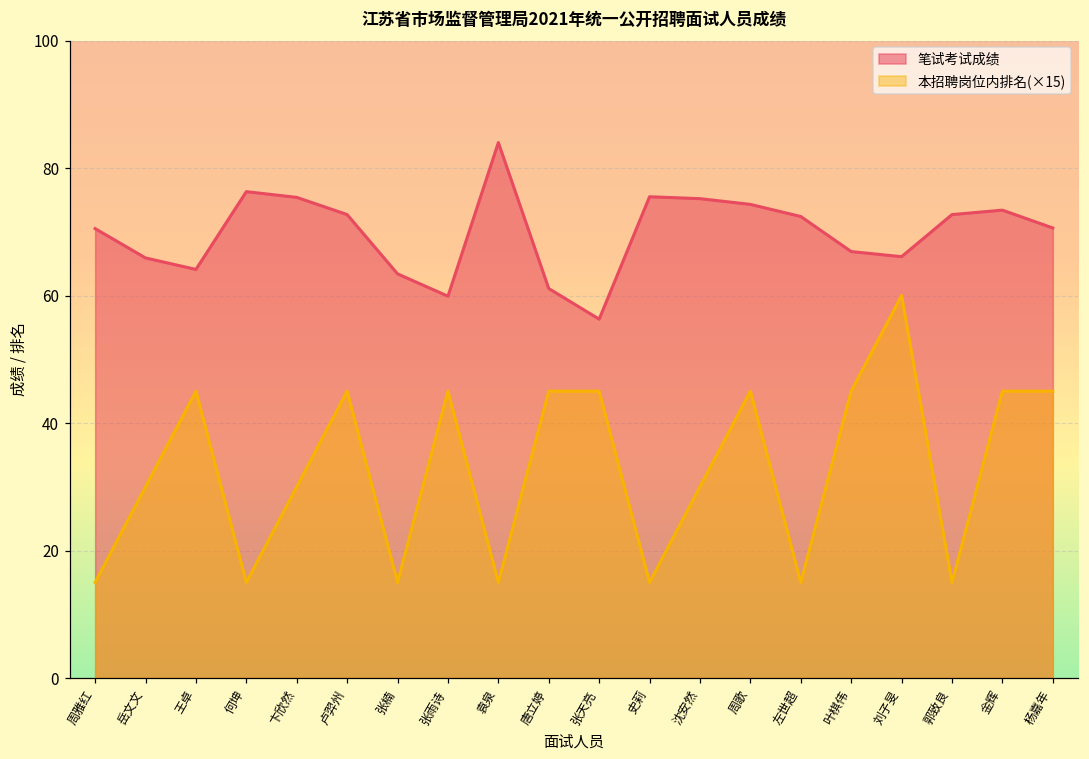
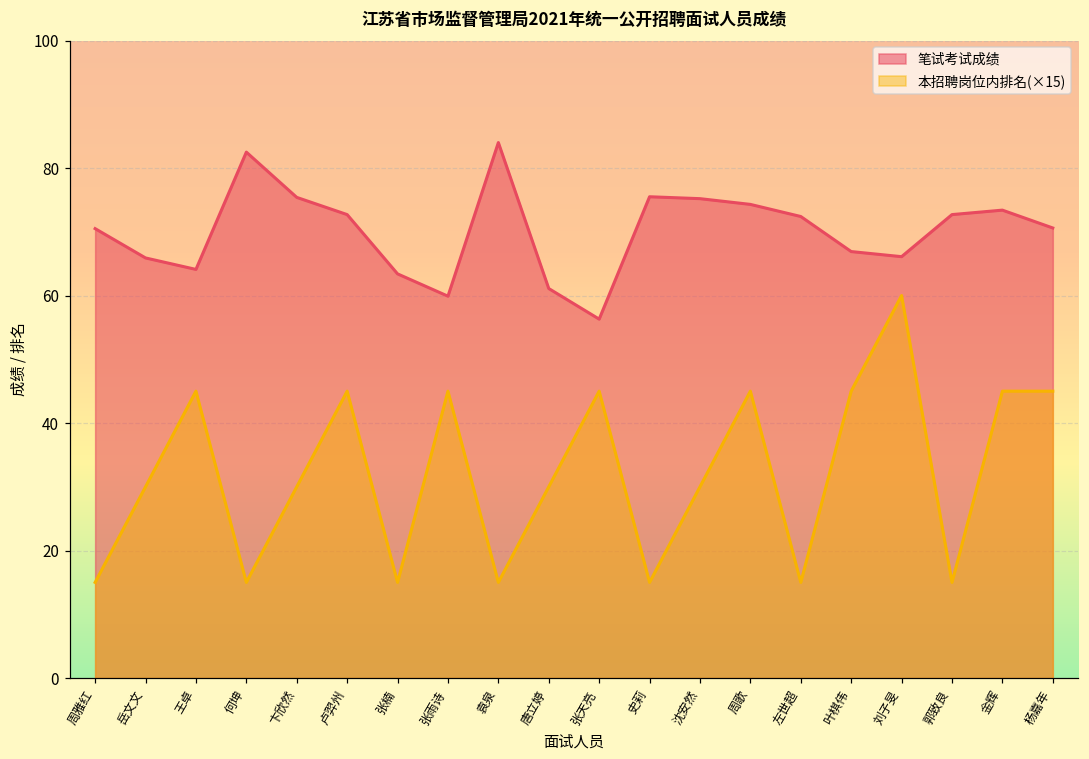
笔试考试成绩, 何坤: 76 -> 83
本招聘岗位内排名(×15), 唐立婷: 45 -> 30
